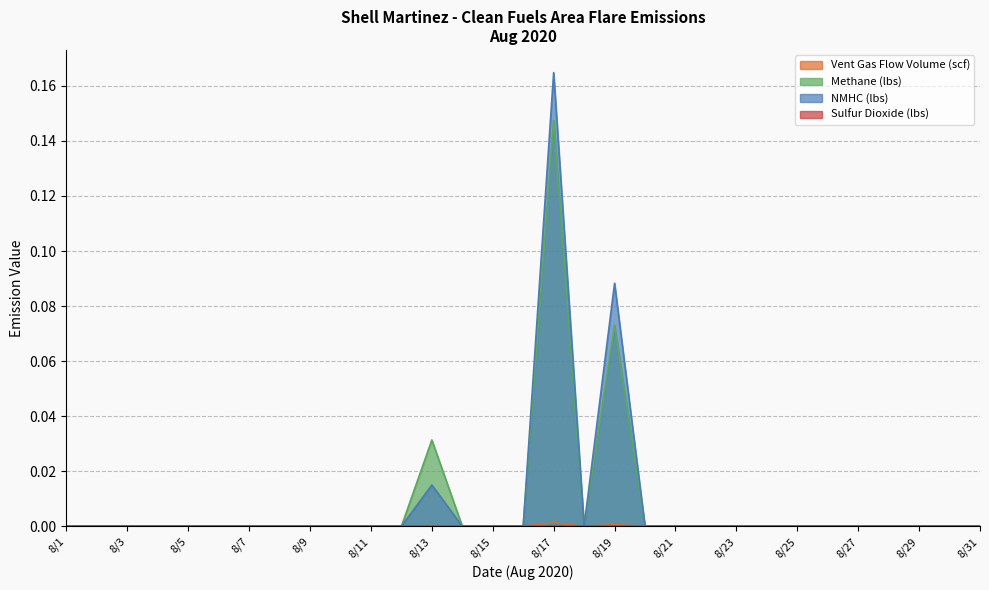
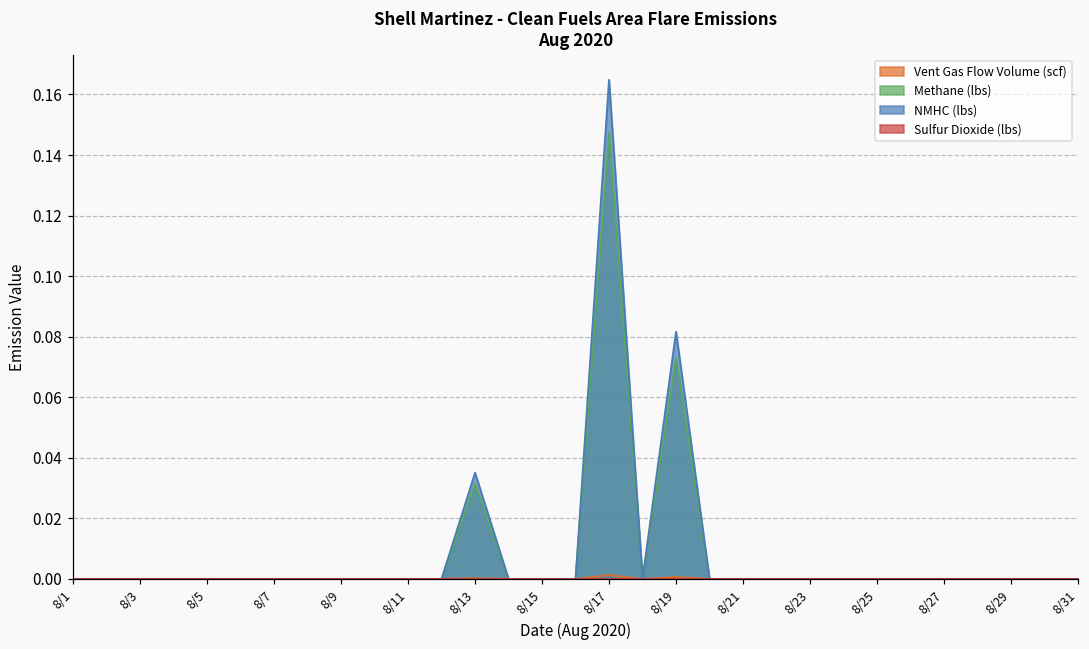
NMHC (lbs), 8/13: 0.015 -> 0.035
NMHC (lbs), 8/19: 0.088 -> 0.082
